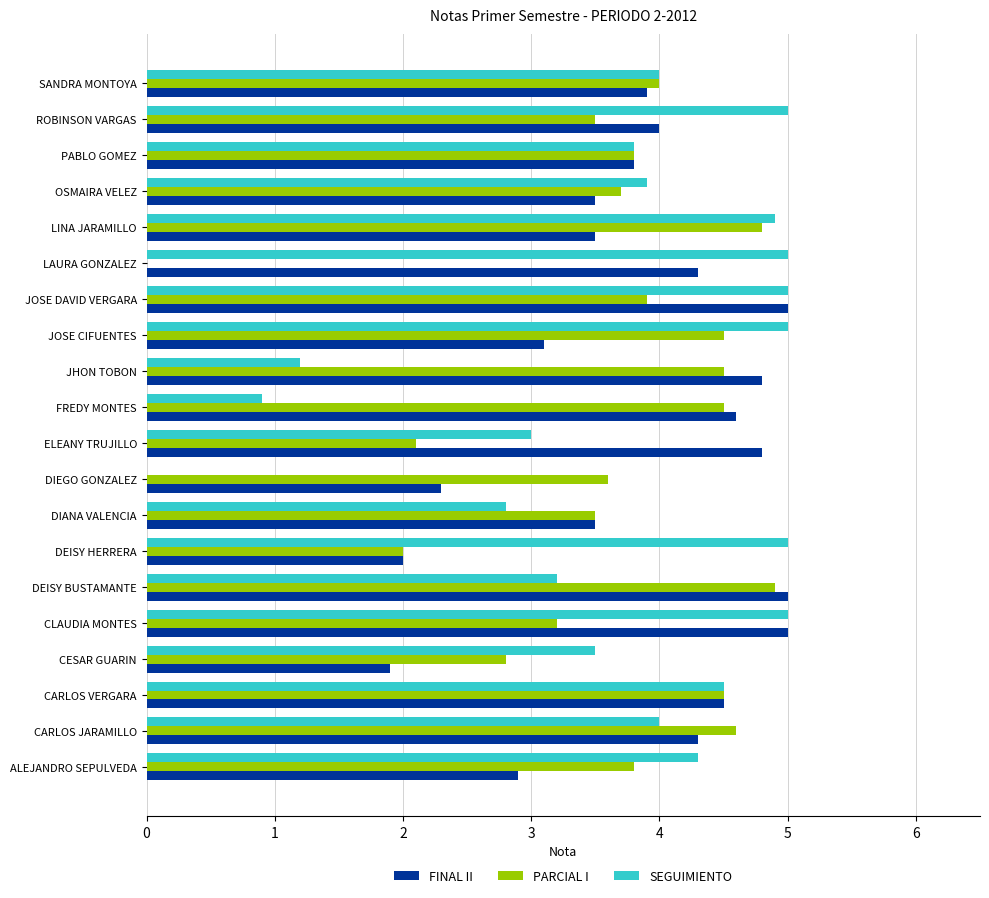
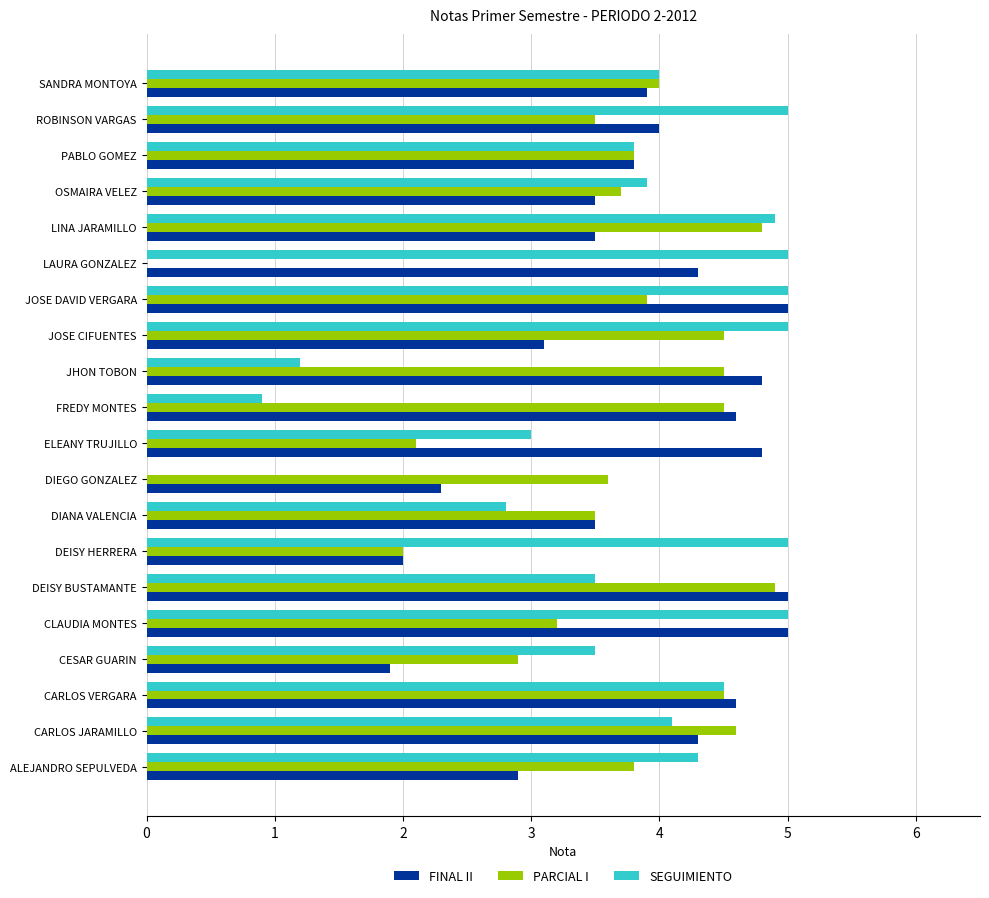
SEGUIMIENTO, DEISY BUSTAMANTE: 3.2 -> 3.5
PARCIAL I, CESAR GUARIN: 2.8 -> 2.9
FINAL II, CARLOS VERGARA: 4.5 -> 4.6
SEGUIMIENTO, CARLOS JARAMILLO: 4.0 -> 4.1
